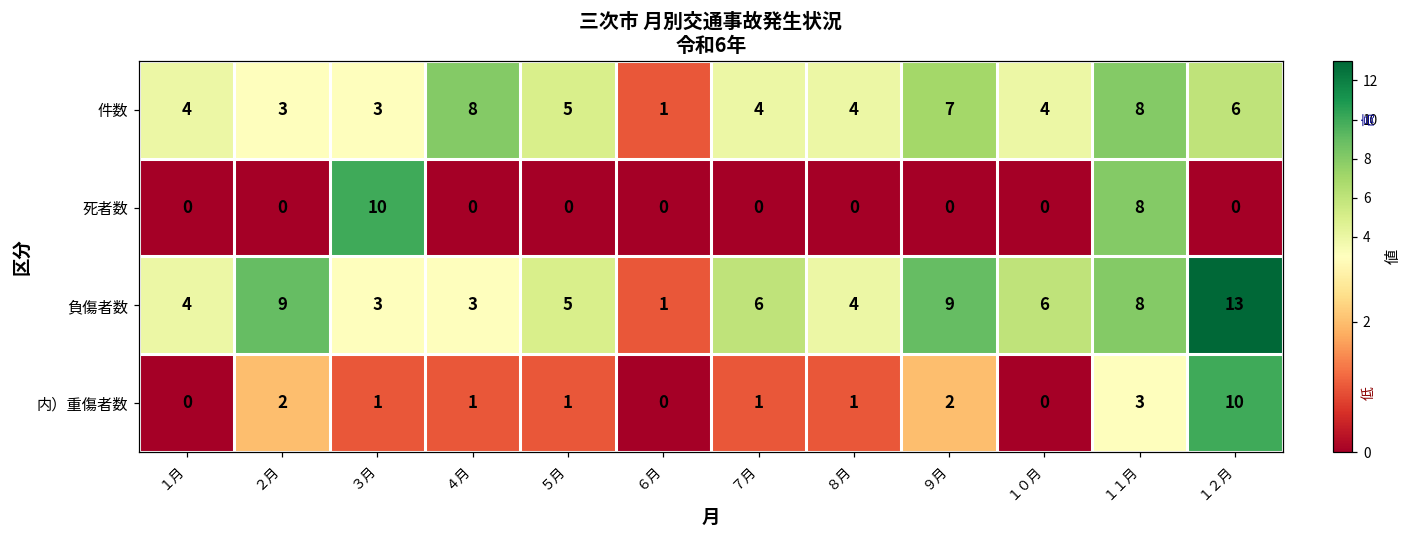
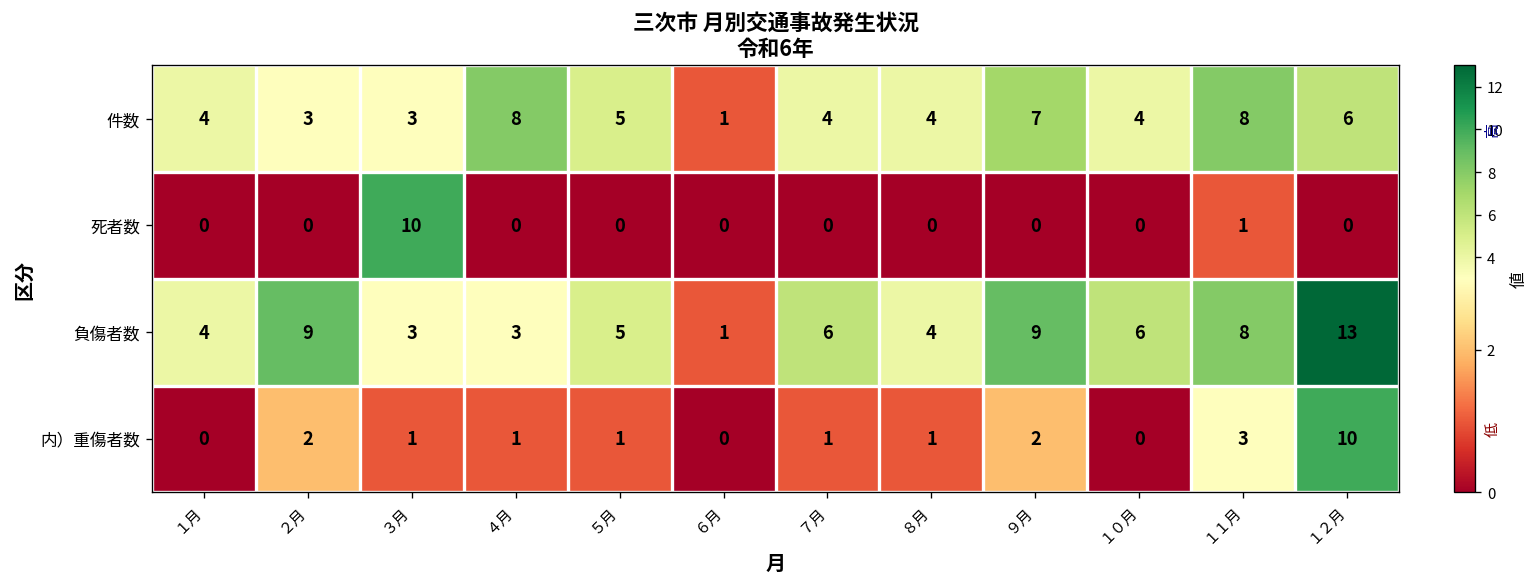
死者数, １１月: 8 -> 1
